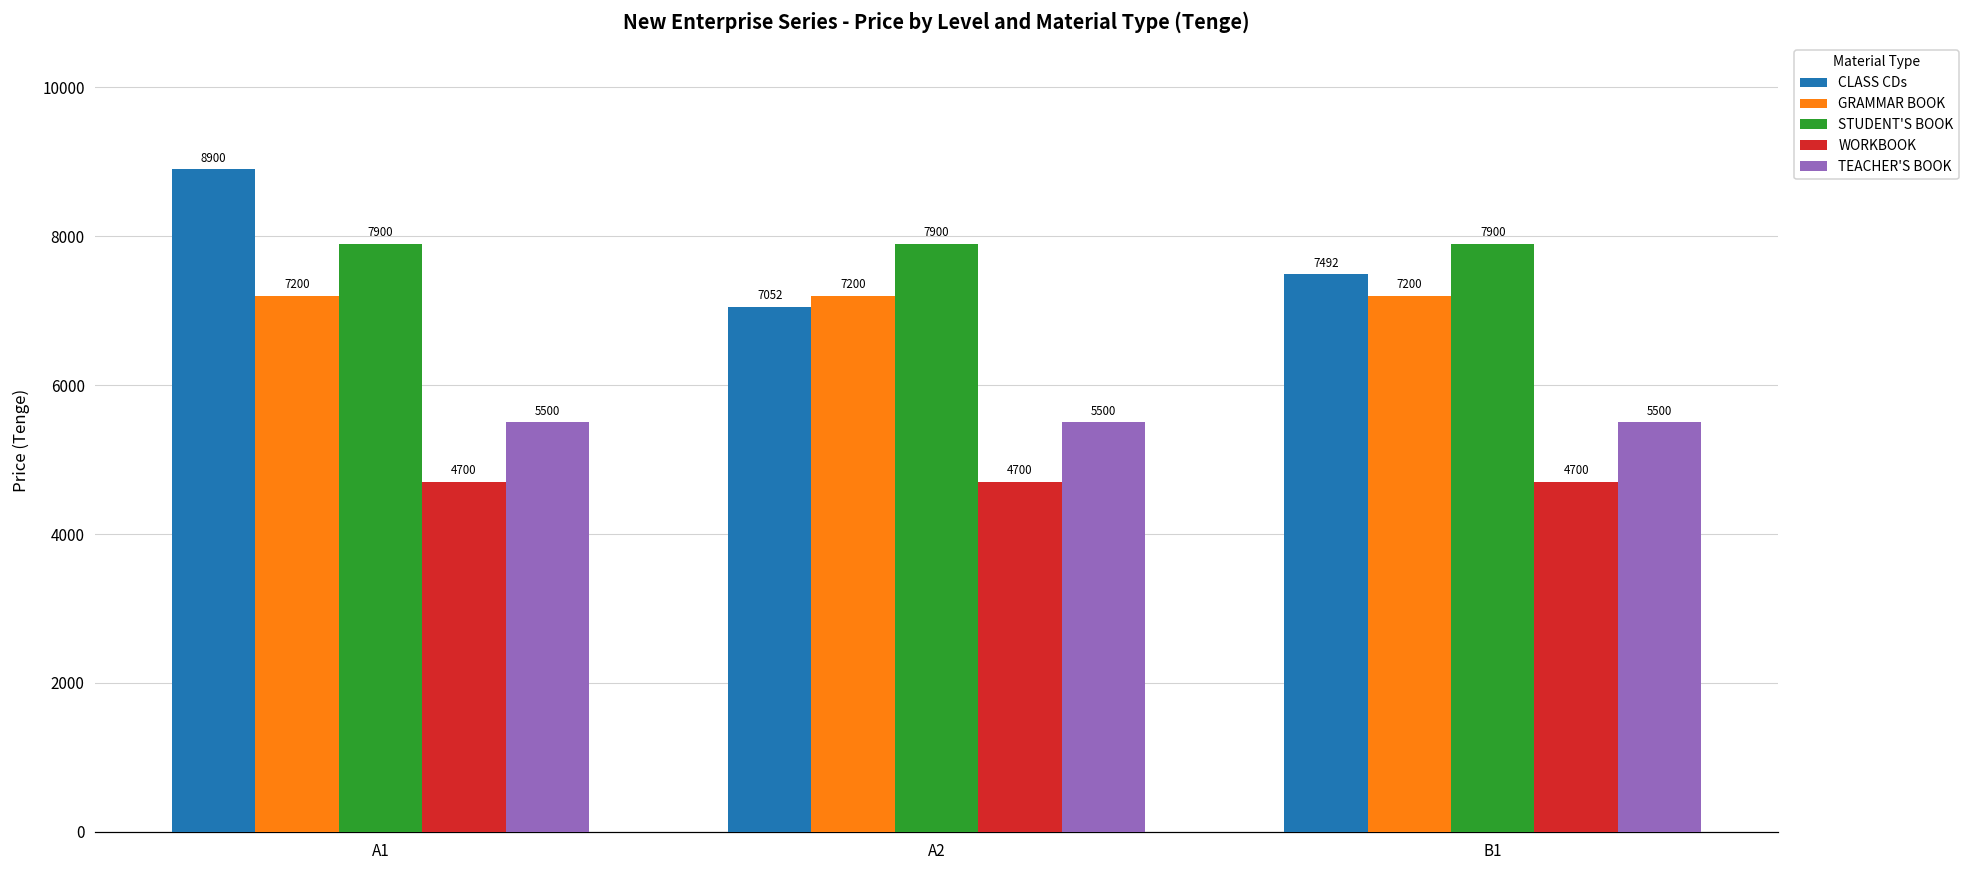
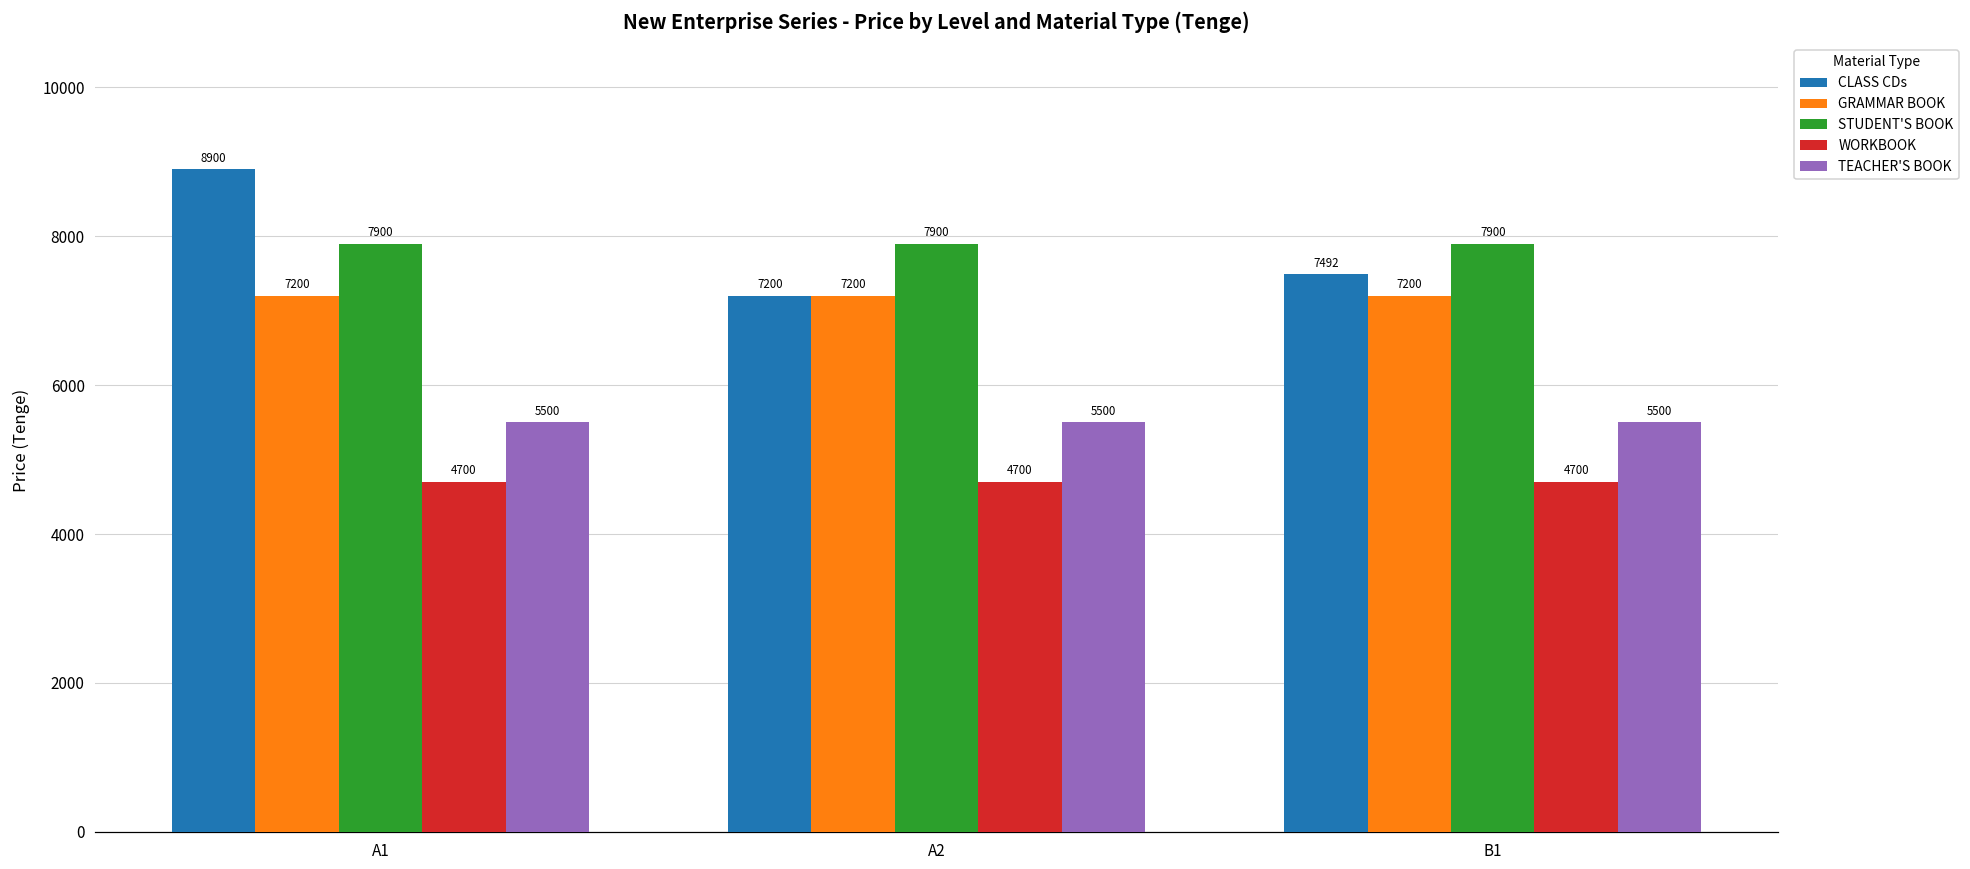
CLASS CDs, A2: 7052 -> 7200
